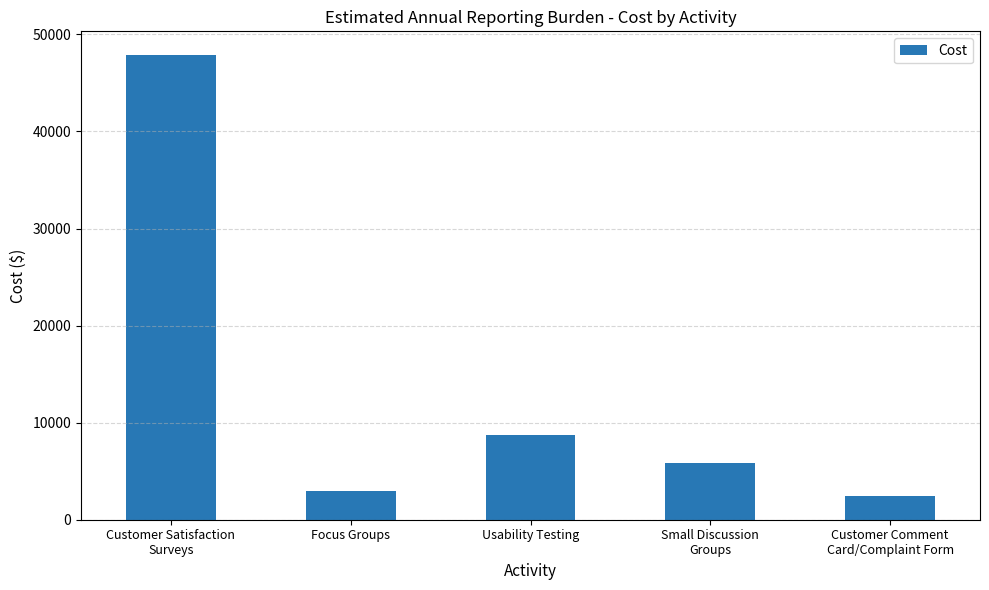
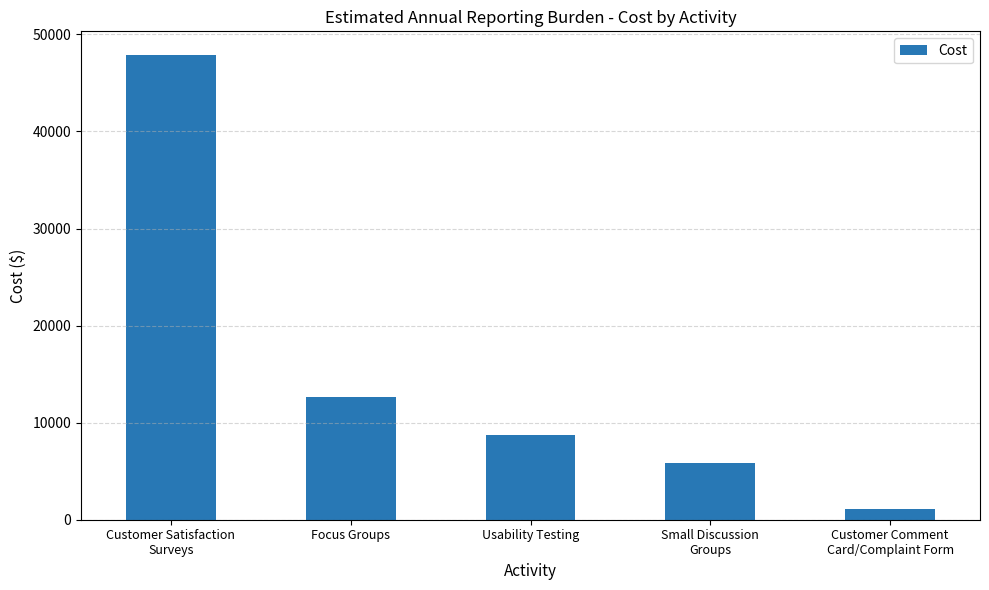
Focus Groups: 3000 -> 13000
Customer Comment Card/Complaint Form: 2000 -> 1000
